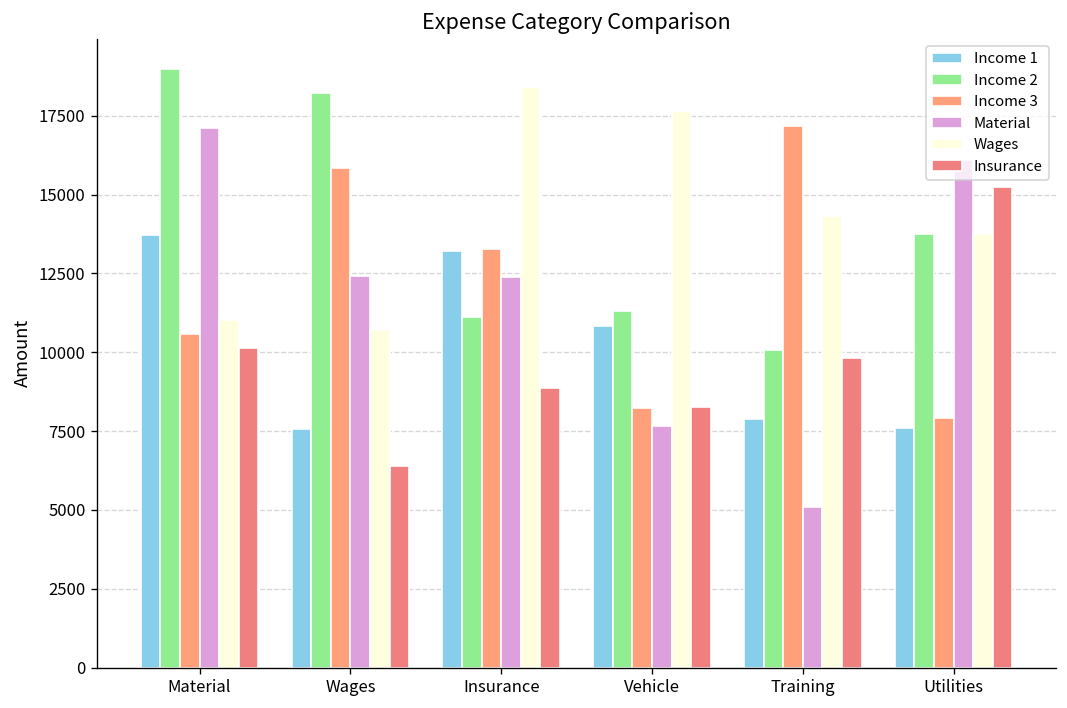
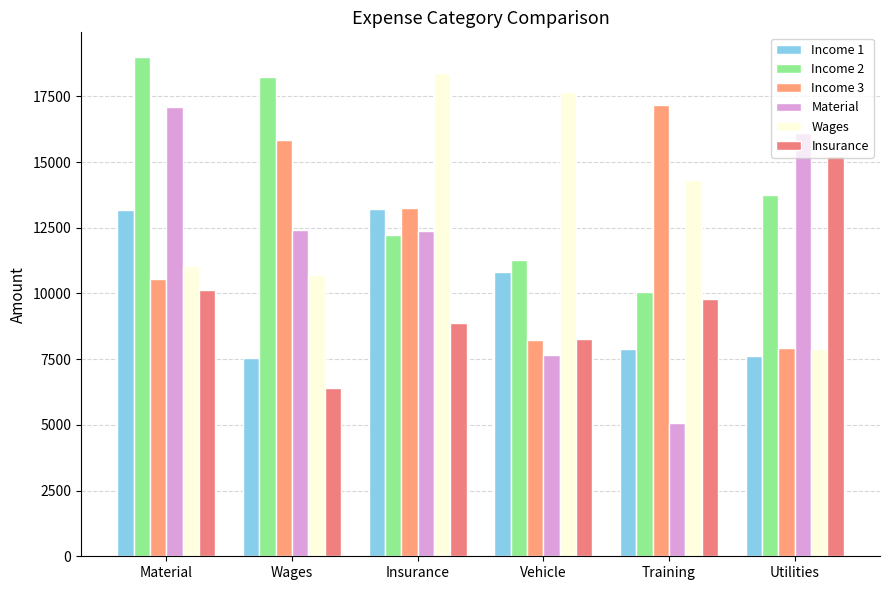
Income 1, Material: 13700 -> 13200
Income 2, Insurance: 11100 -> 12200
Wages, Utilities: 13800 -> 7900
